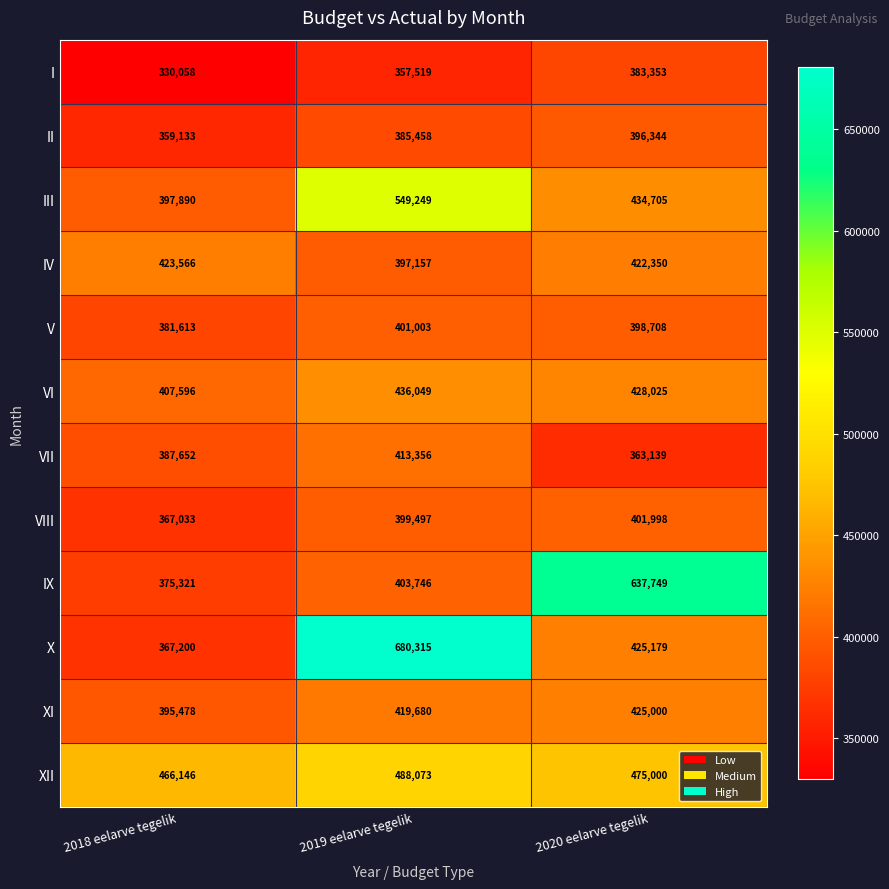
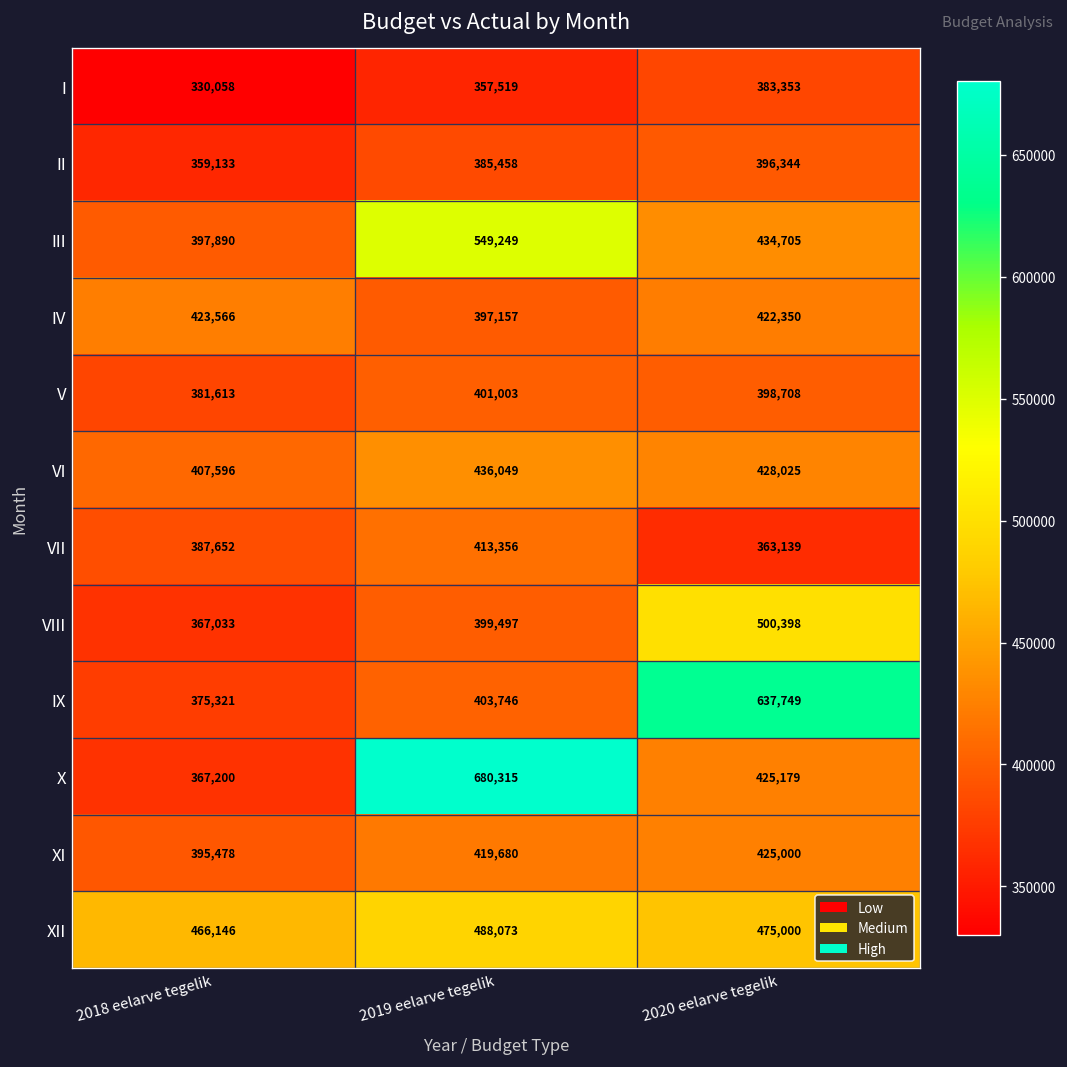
VIII, 2020 eelarve tegelik: 401,998 -> 500,398
